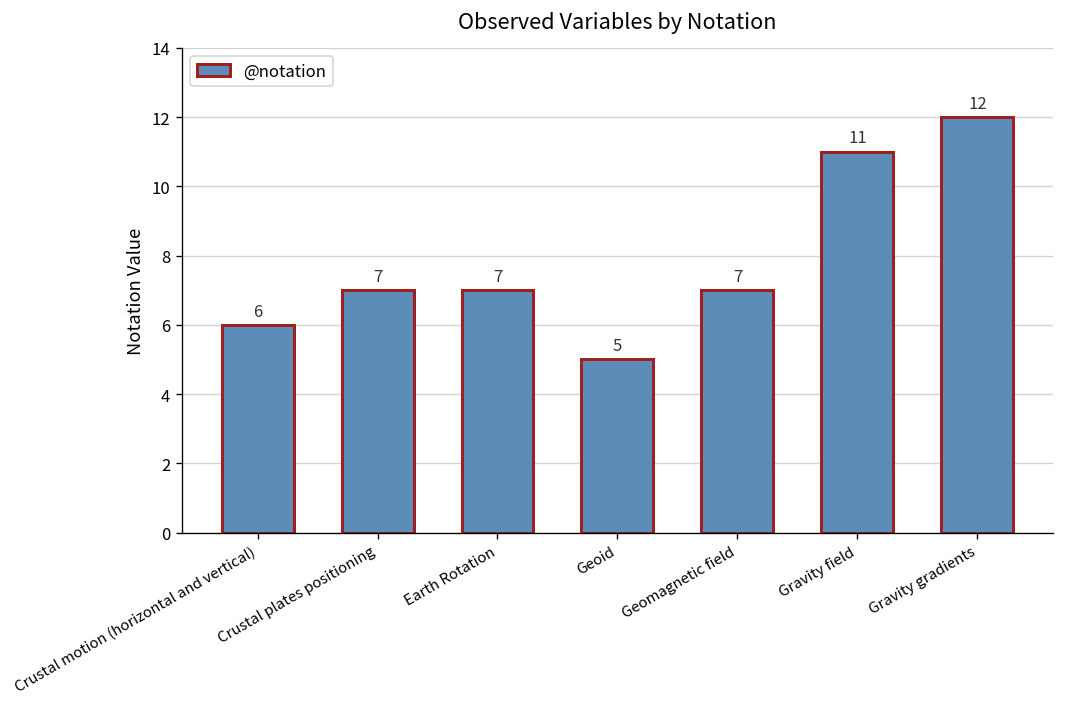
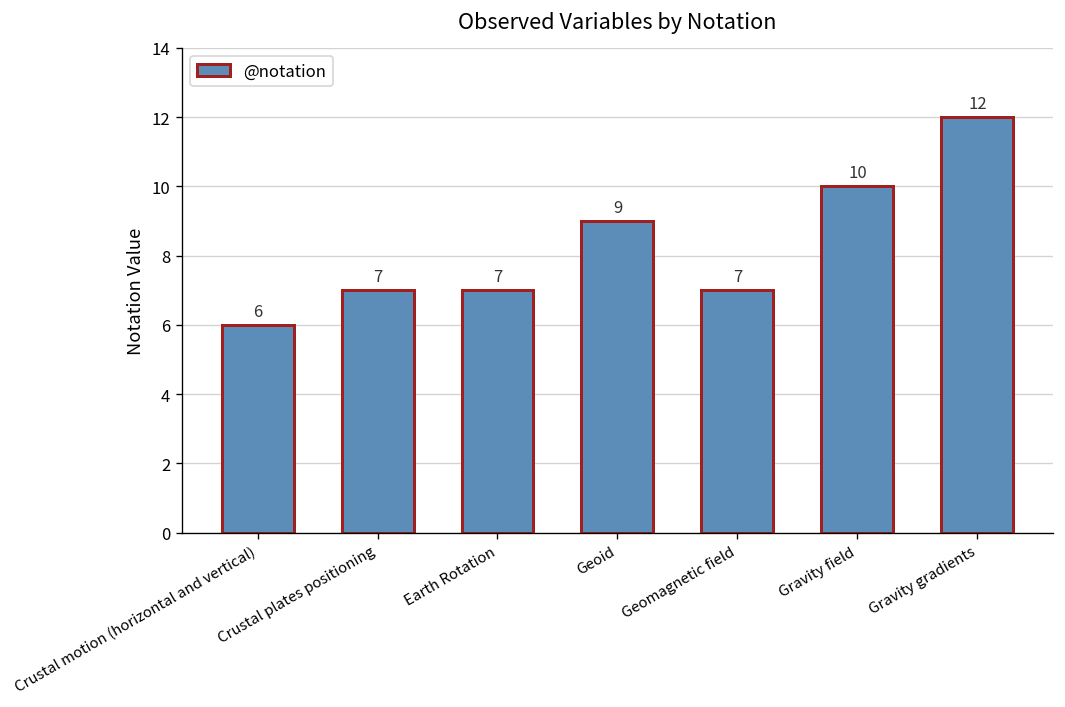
Geoid: 5 -> 9
Gravity field: 11 -> 10
